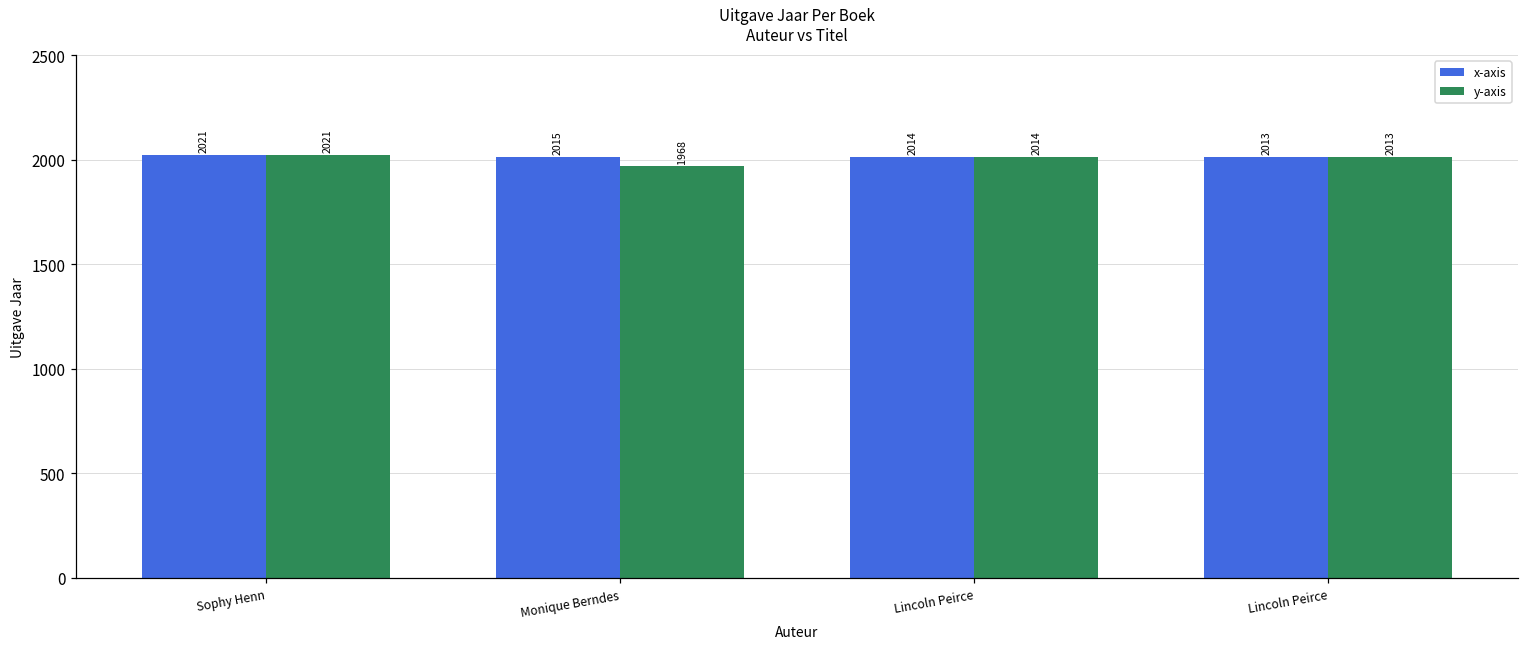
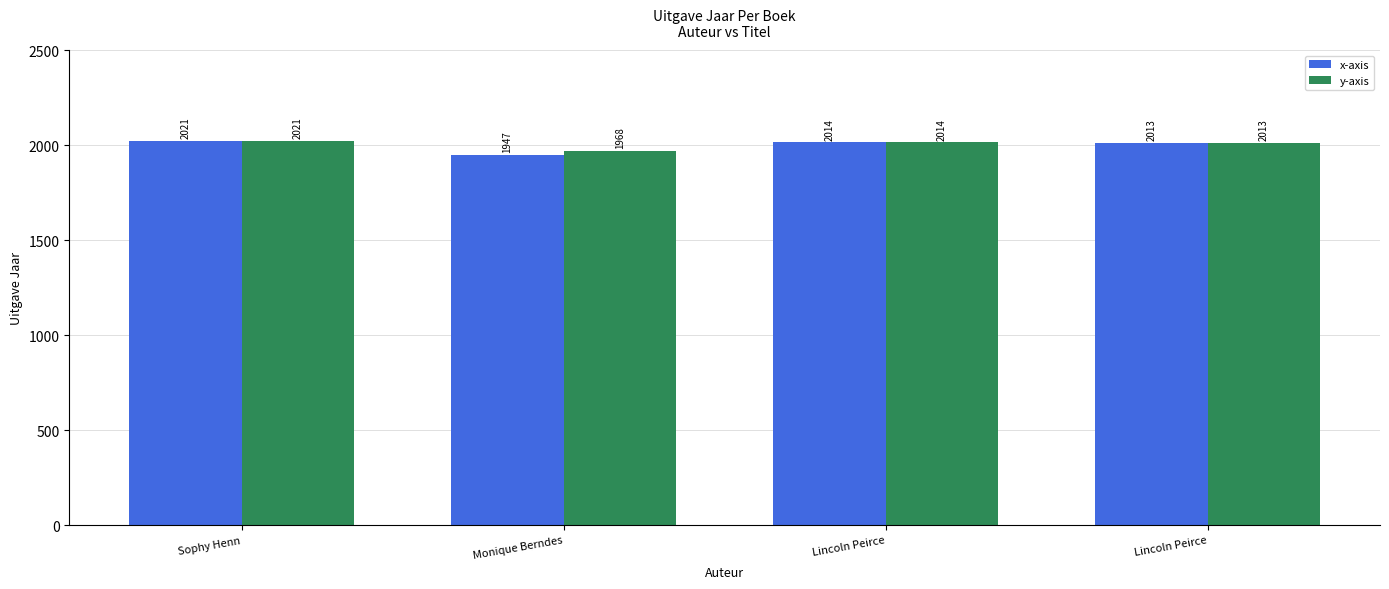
x-axis, Monique Berndes: 2015 -> 1947
